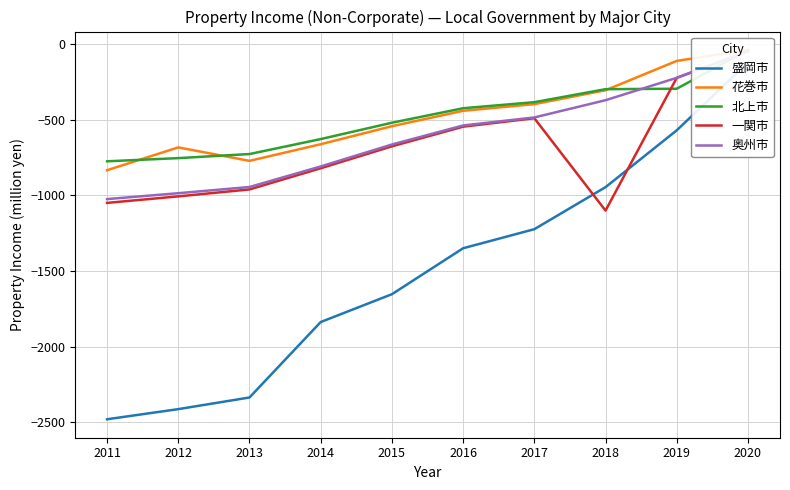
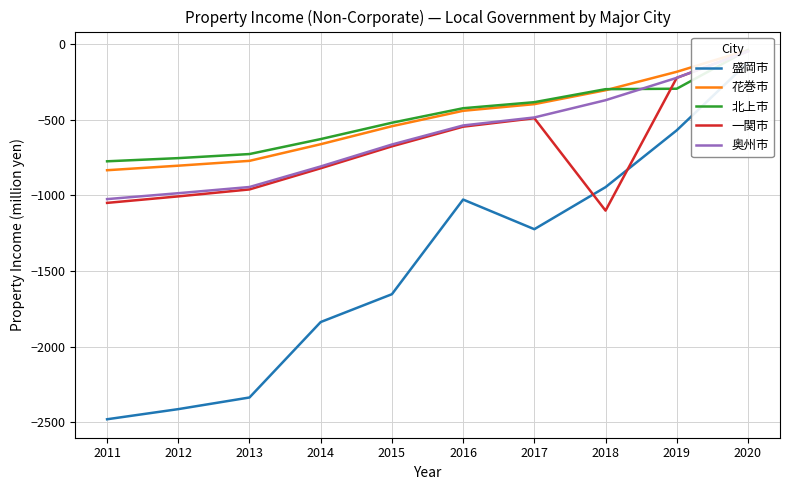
花巻市, 2012: -680 -> -800
盛岡市, 2016: -1350 -> -1030
花巻市, 2019: -110 -> -180
